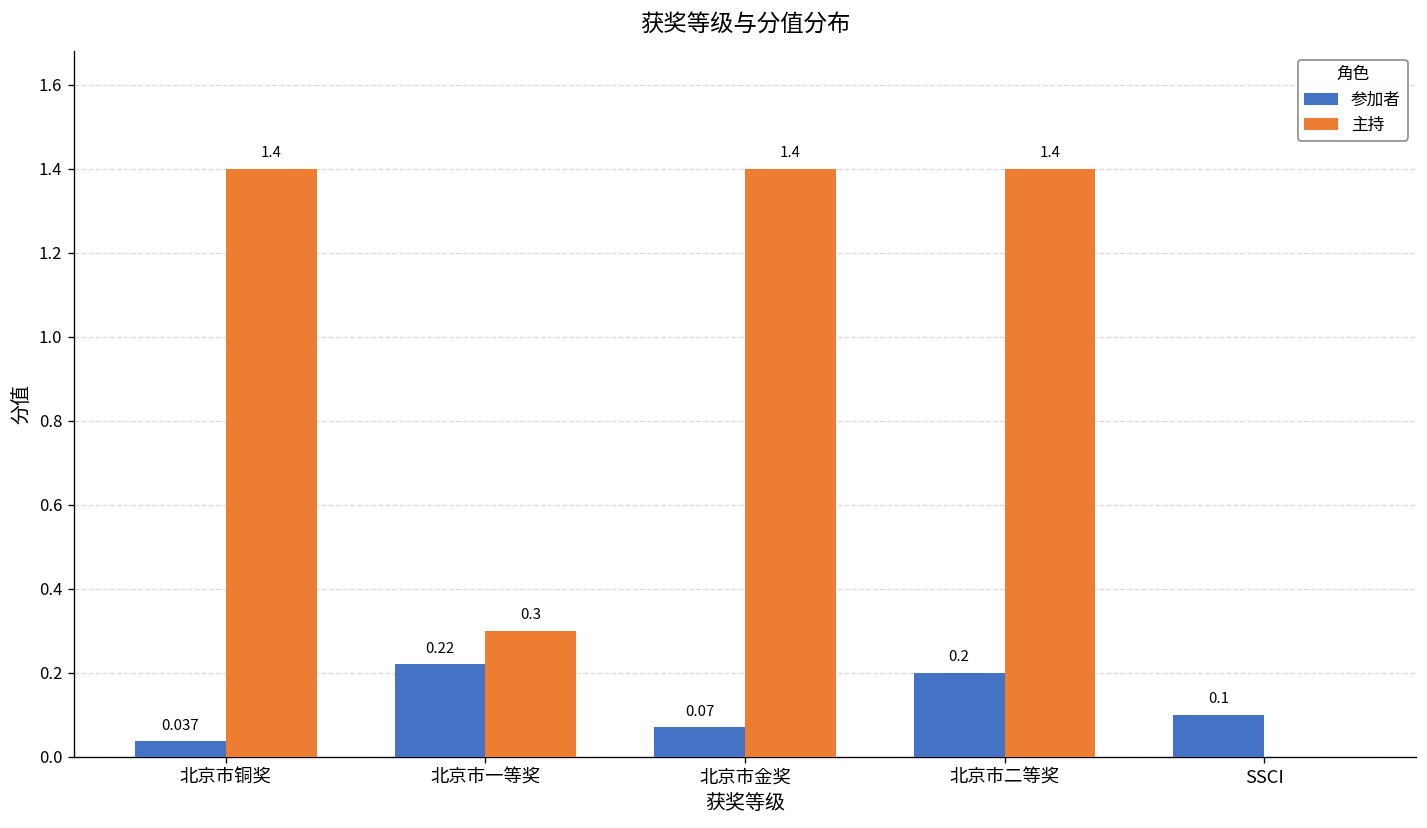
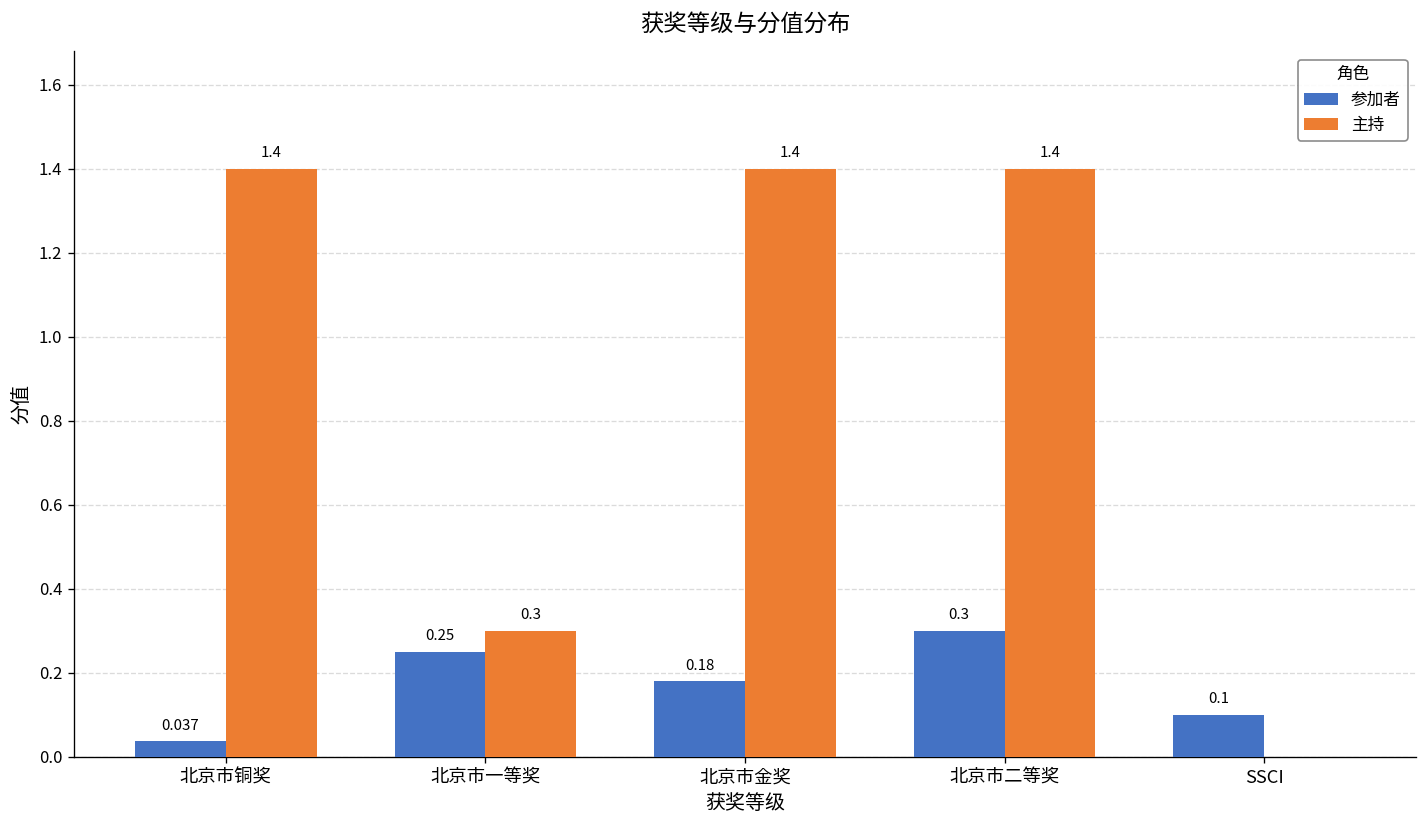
参加者, 北京市一等奖: 0.22 -> 0.25
参加者, 北京市金奖: 0.07 -> 0.18
参加者, 北京市二等奖: 0.2 -> 0.3
